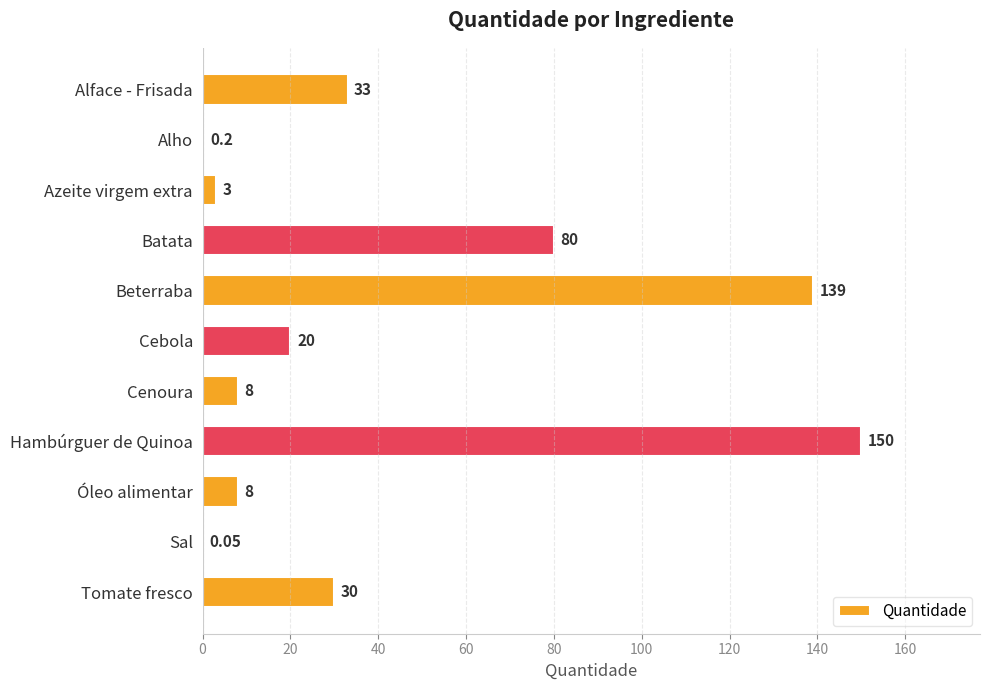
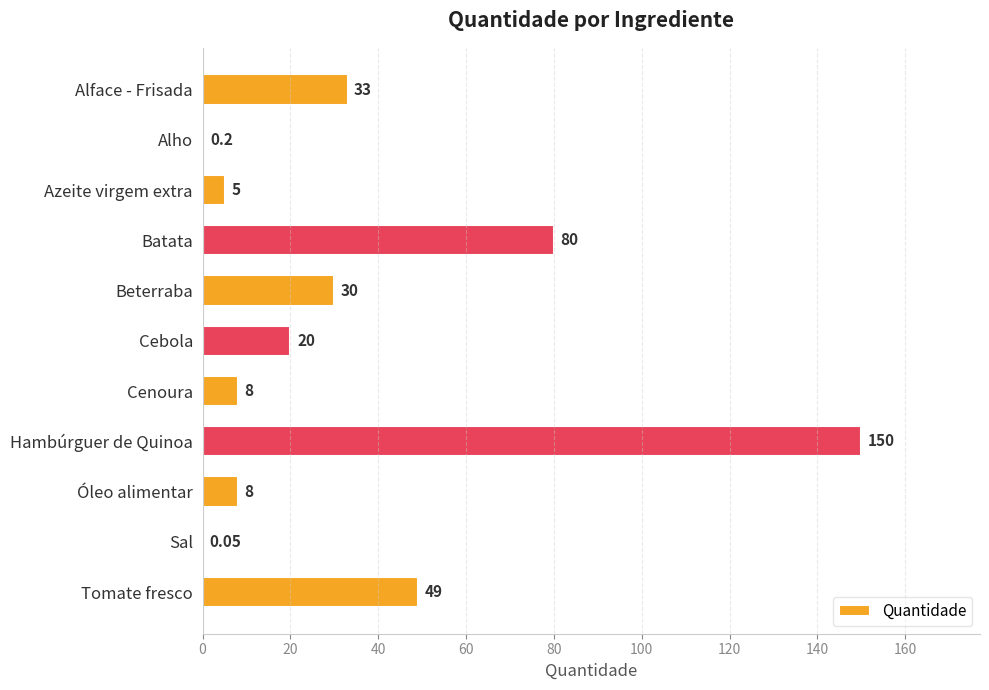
Azeite virgem extra: 3 -> 5
Beterraba: 139 -> 30
Tomate fresco: 30 -> 49
